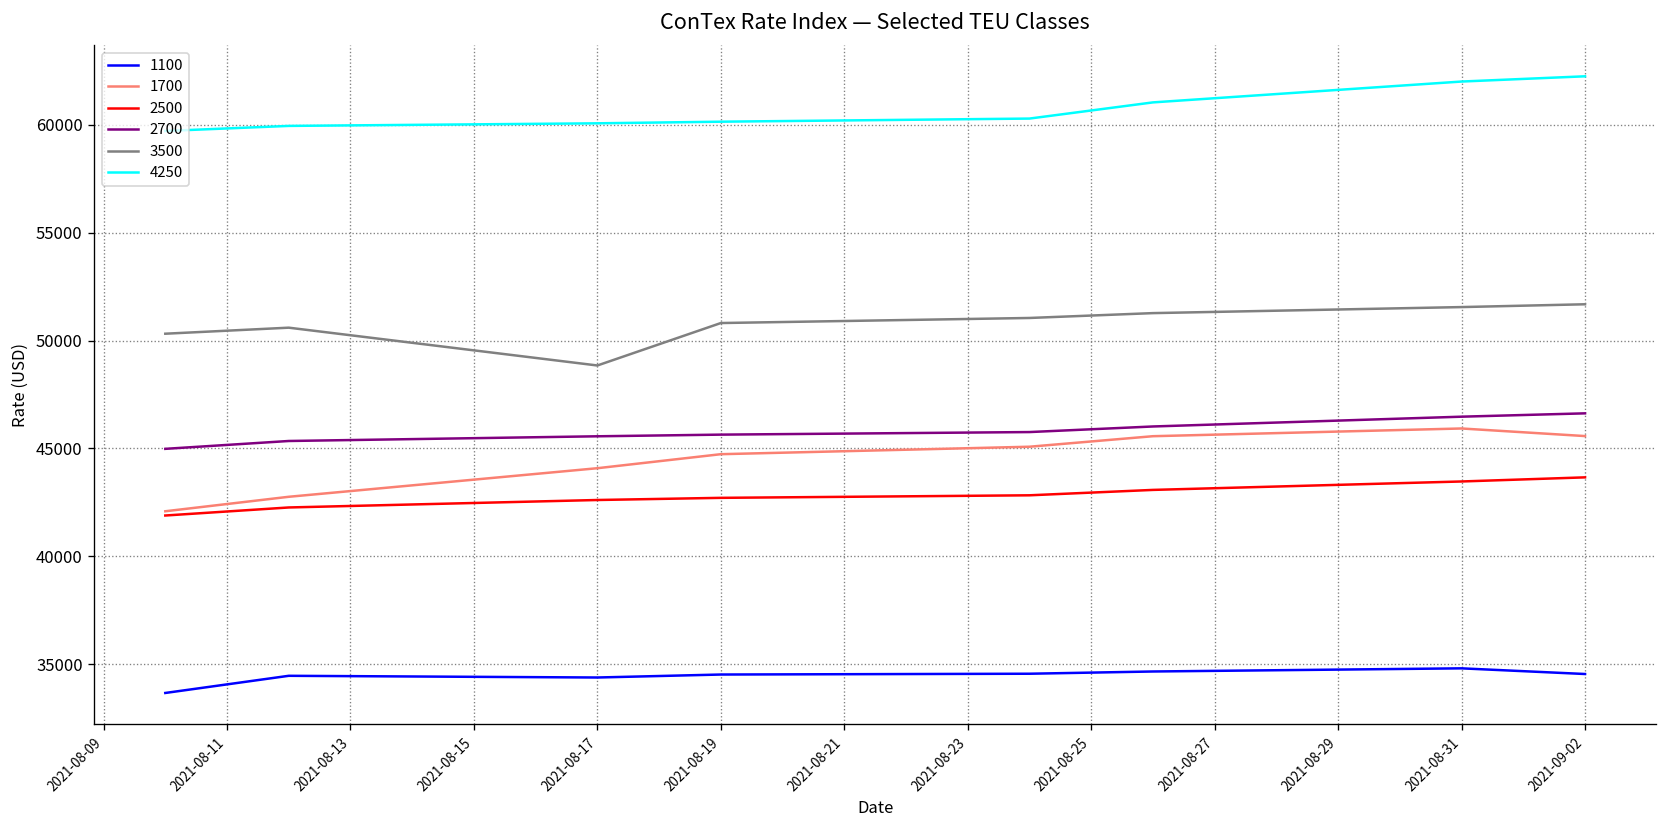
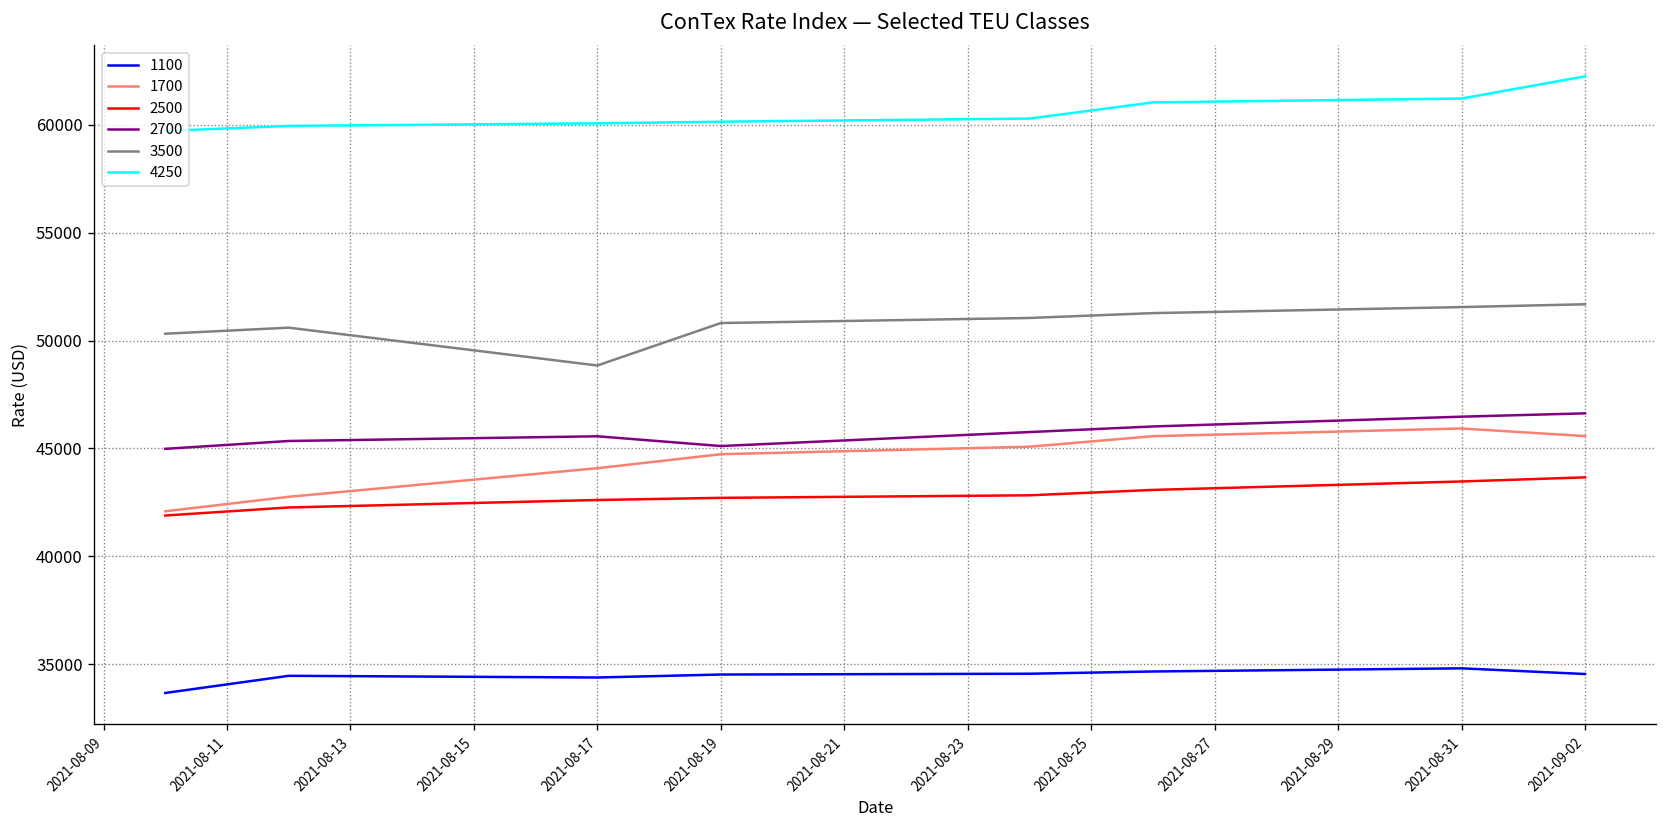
2700, 2021-08-19: 45600 -> 45100
4250, 2021-08-31: 62000 -> 61200
